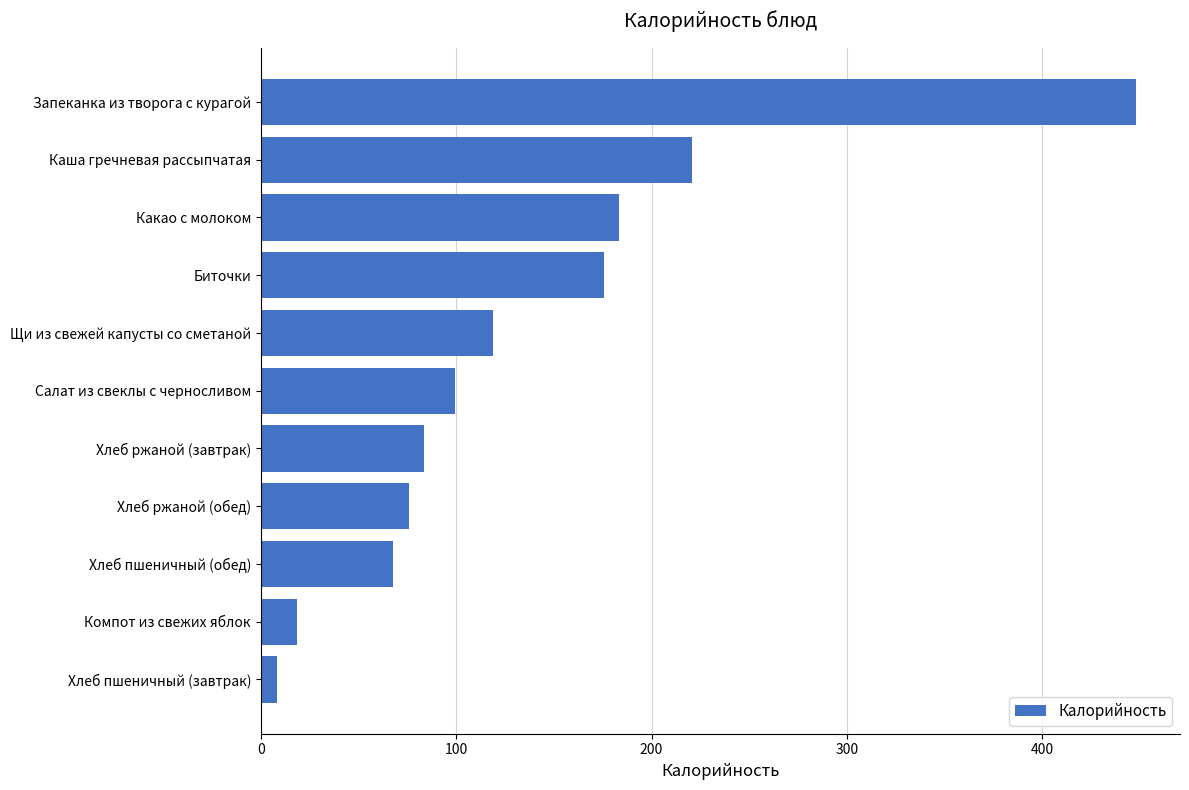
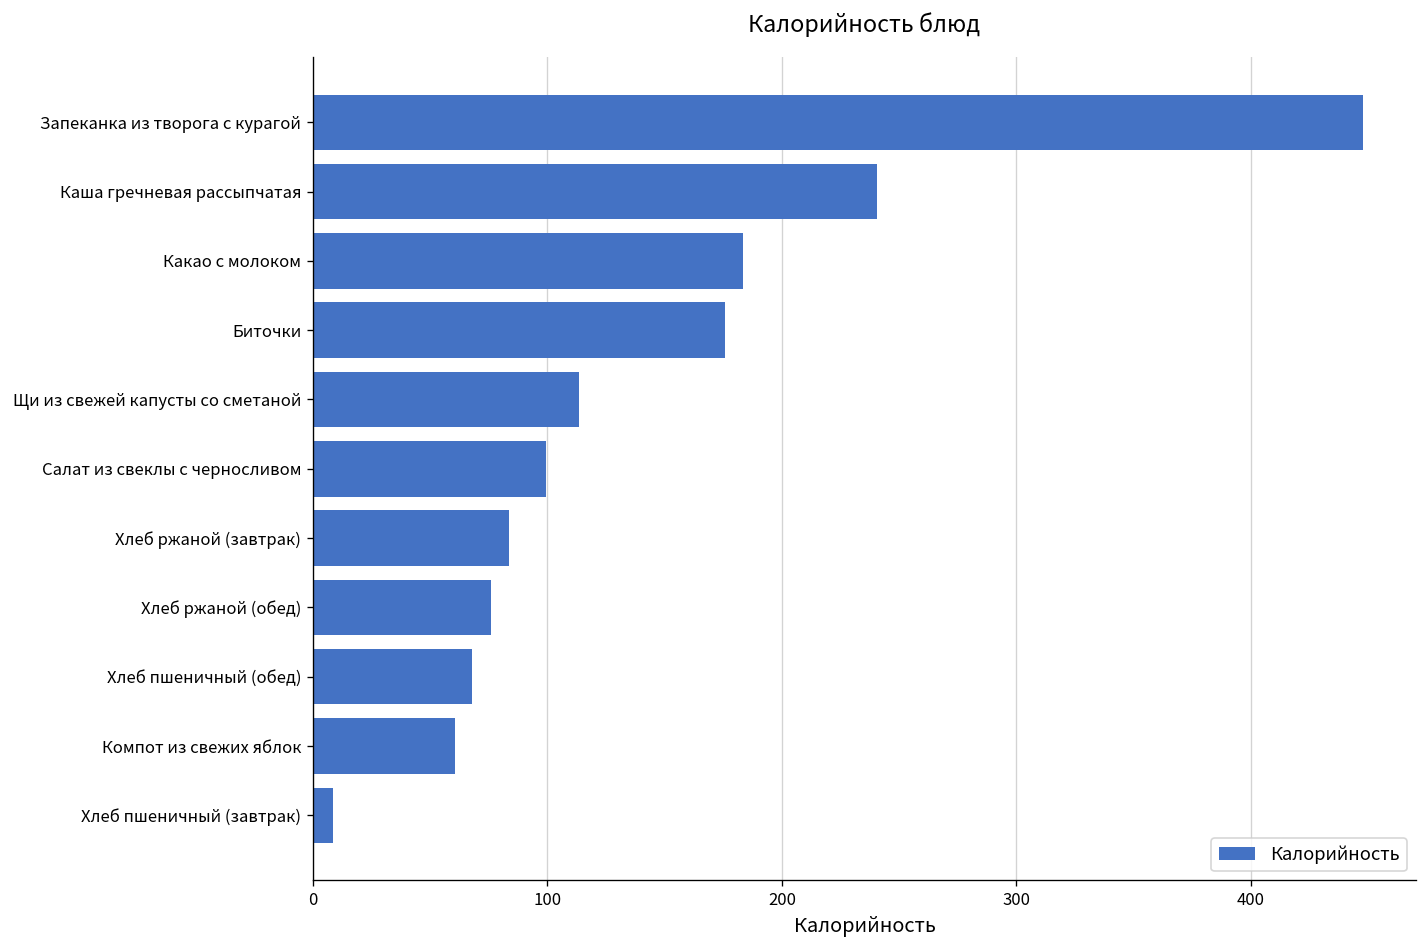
Каша гречневая рассыпчатая: 221 -> 241
Щи из свежей капусты со сметаной: 119 -> 114
Компот из свежих яблок: 19 -> 61
